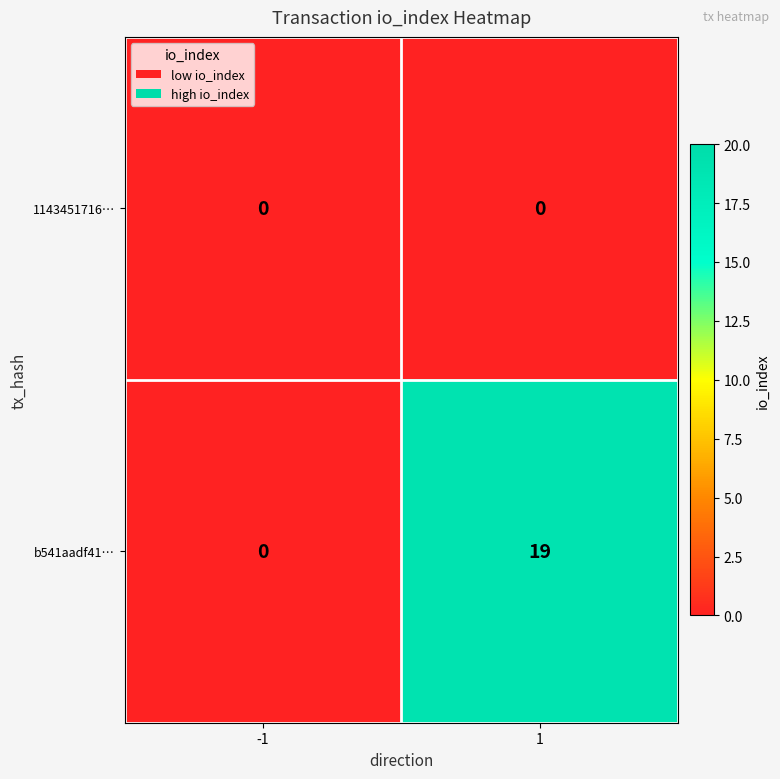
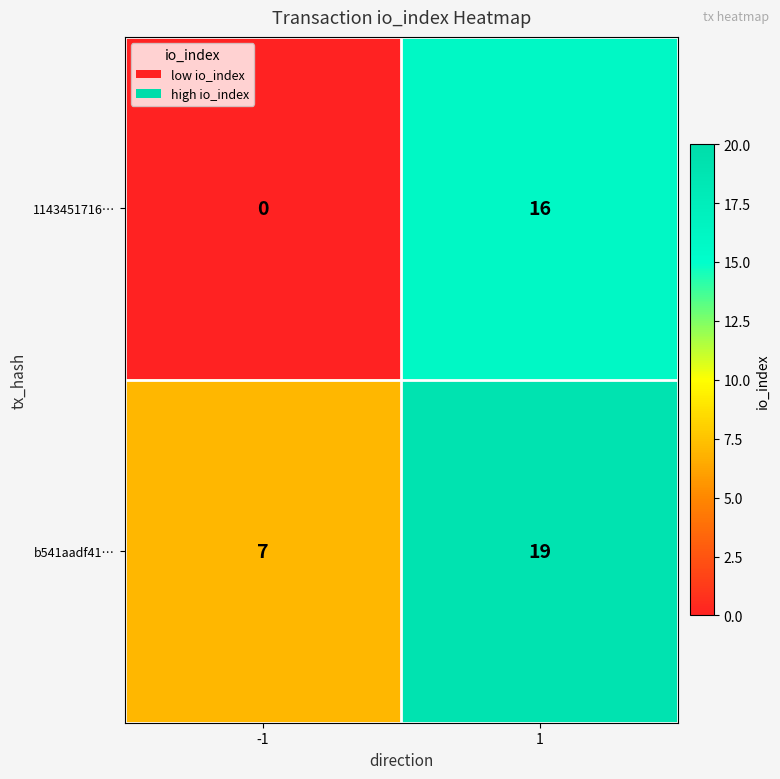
1143451716…, 1: 0 -> 16
b541aadf41…, -1: 0 -> 7
